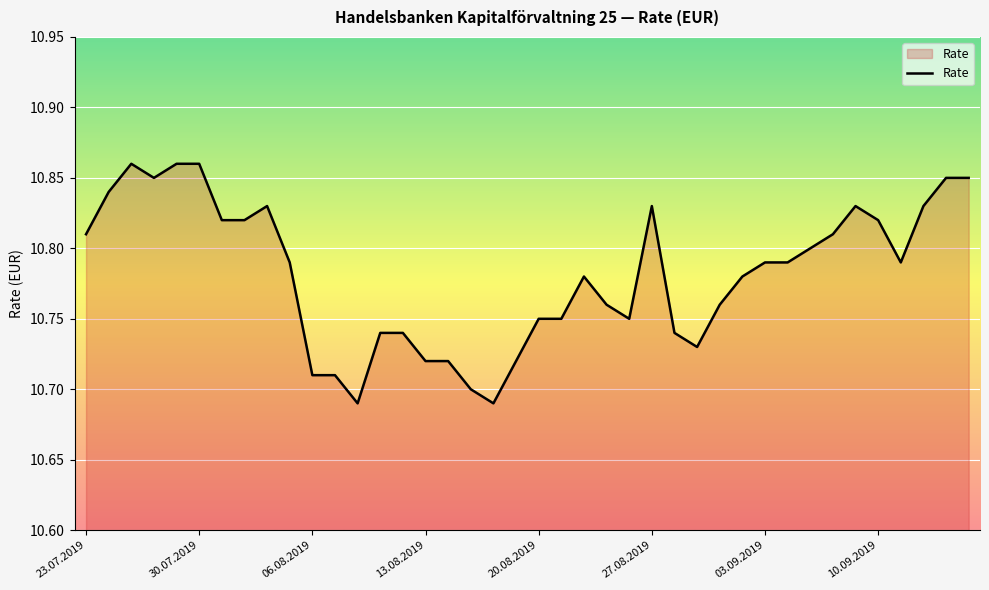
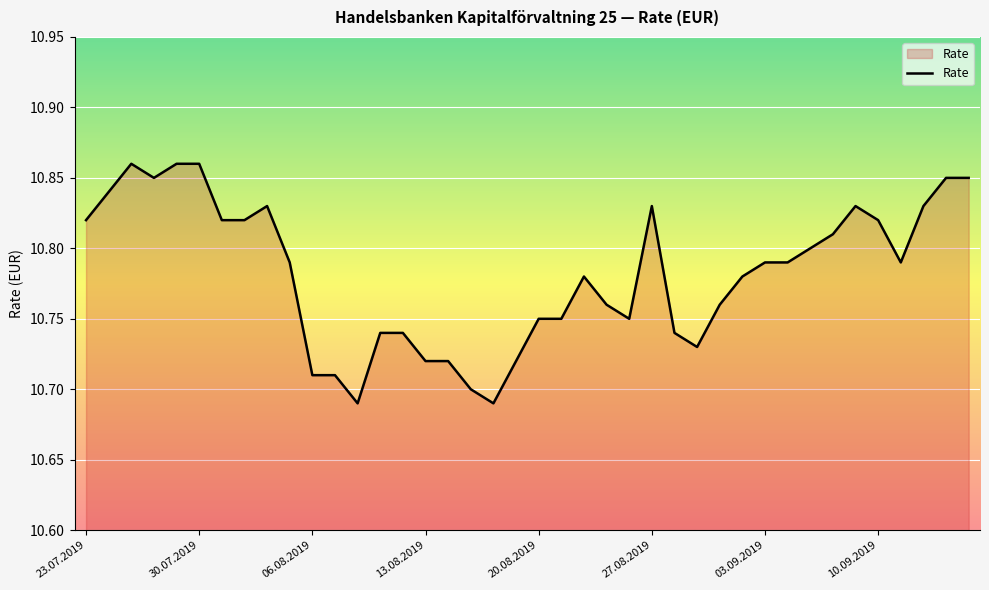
23.07.2019: 10.81 -> 10.82
